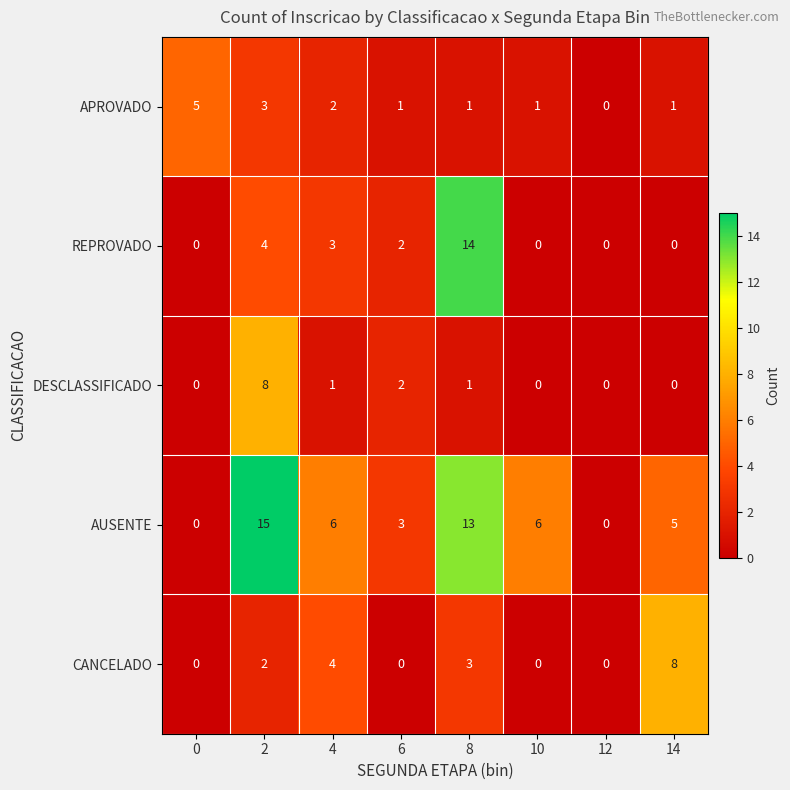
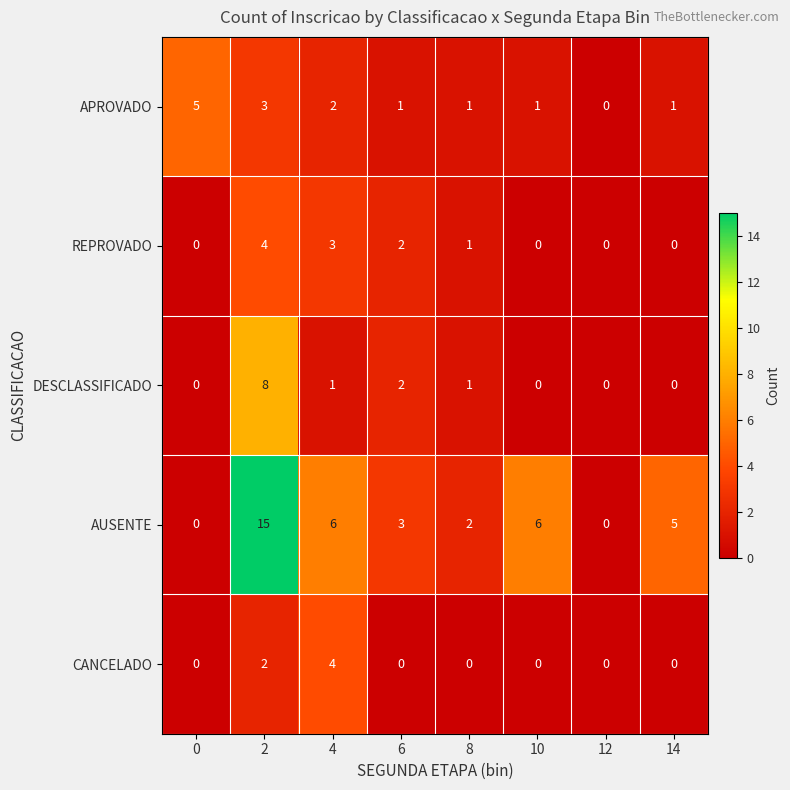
REPROVADO, 8: 14 -> 1
AUSENTE, 8: 13 -> 2
CANCELADO, 8: 3 -> 0
CANCELADO, 14: 8 -> 0
